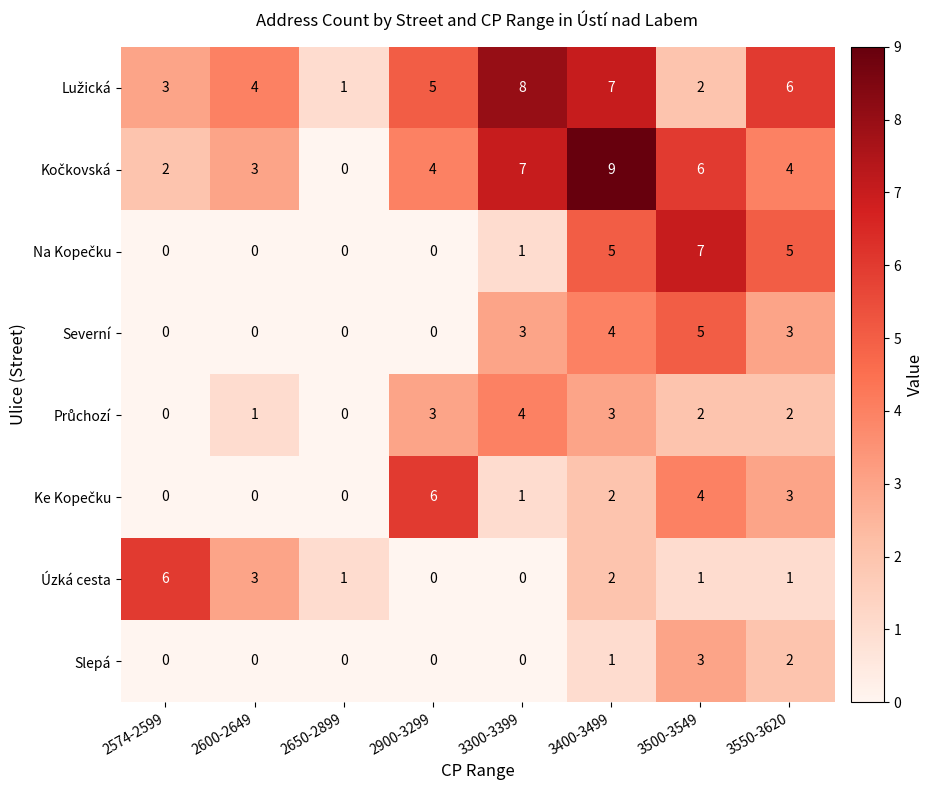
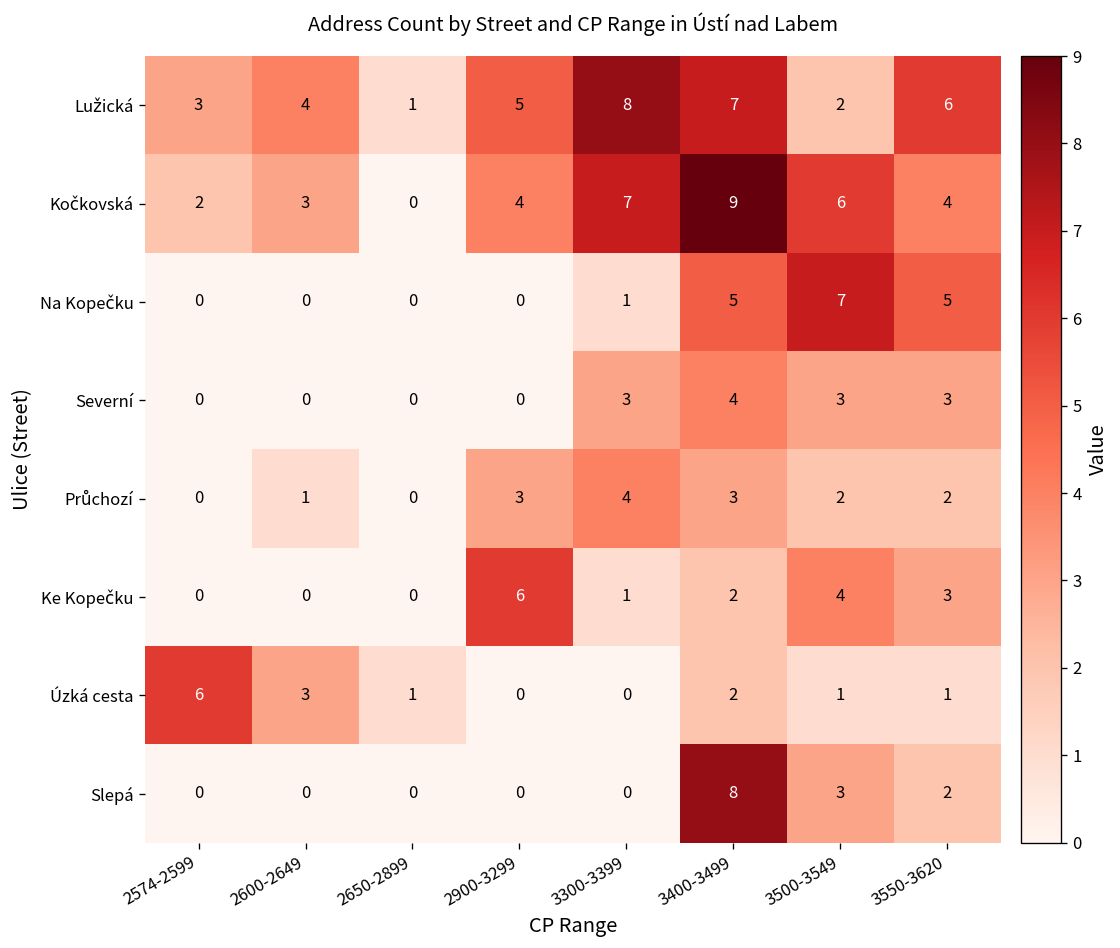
Severní, 3500-3549: 5 -> 3
Slepá, 3400-3499: 1 -> 8
